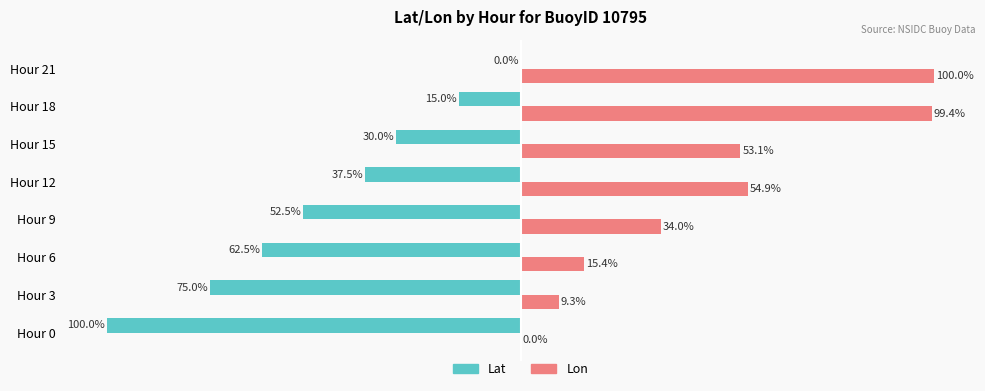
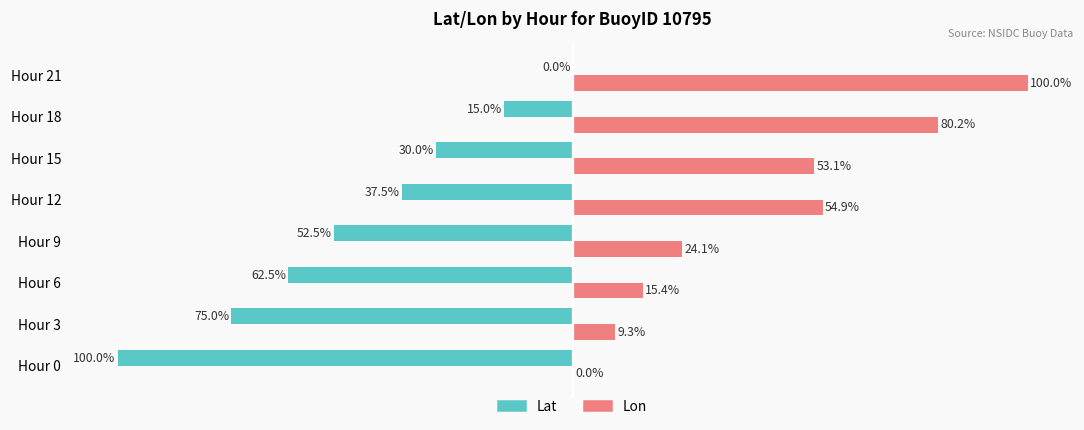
Lon, Hour 18: 99.4% -> 80.2%
Lon, Hour 9: 34.0% -> 24.1%
